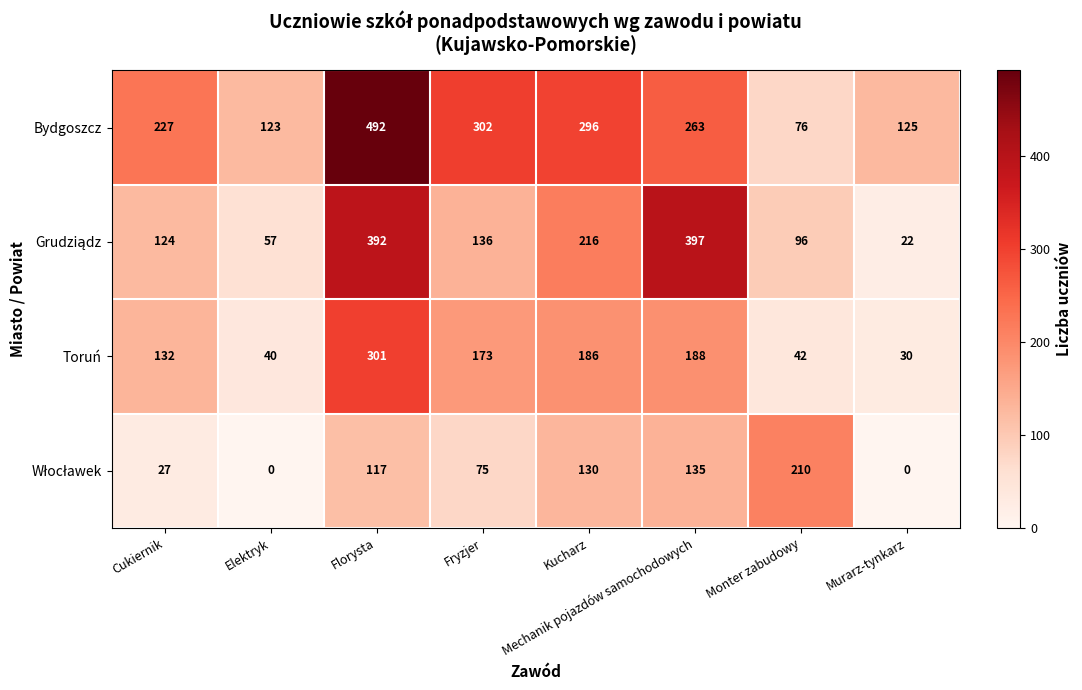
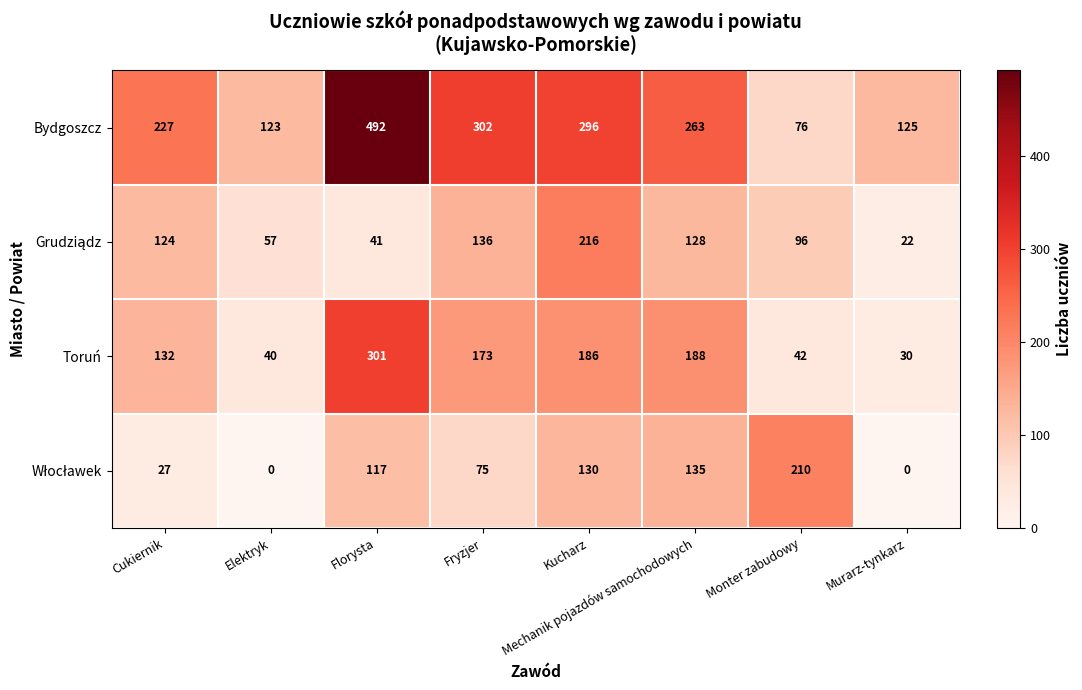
Grudziądz, Florysta: 392 -> 41
Grudziądz, Mechanik pojazdów samochodowych: 397 -> 128
